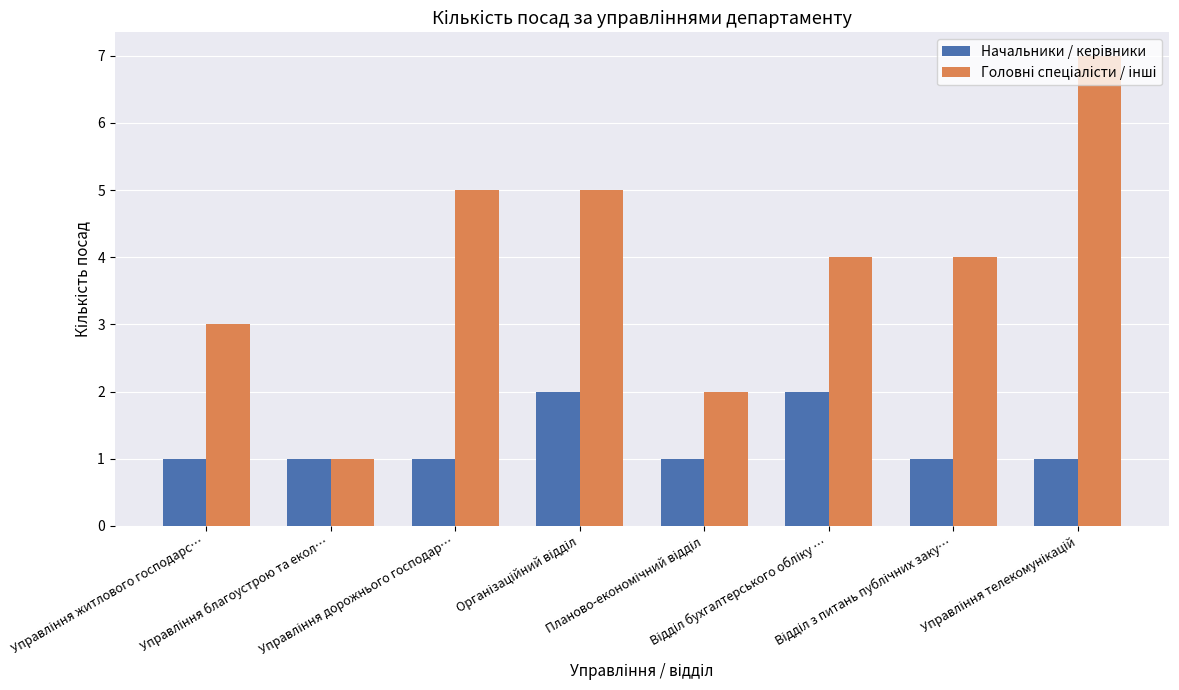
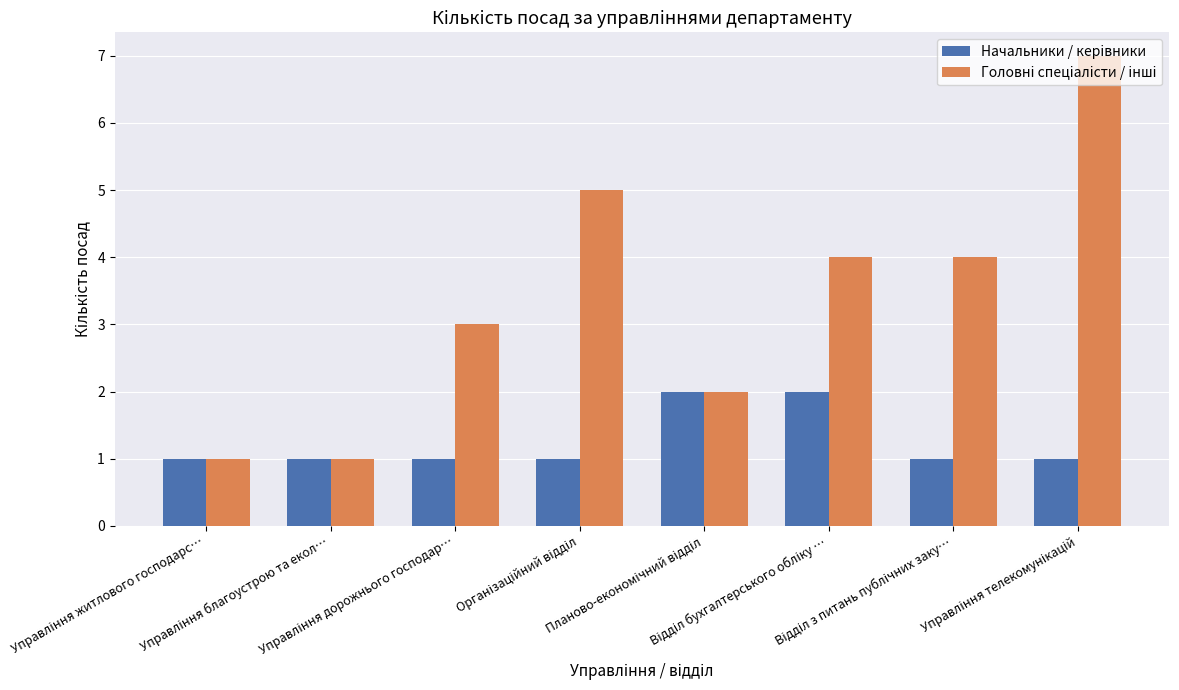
Головні спеціалісти / інші, Управління житлового господарс…: 3 -> 1
Головні спеціалісти / інші, Управління дорожнього господар…: 5 -> 3
Начальники / керівники, Організаційний відділ: 2 -> 1
Начальники / керівники, Планово-економічний відділ: 1 -> 2
